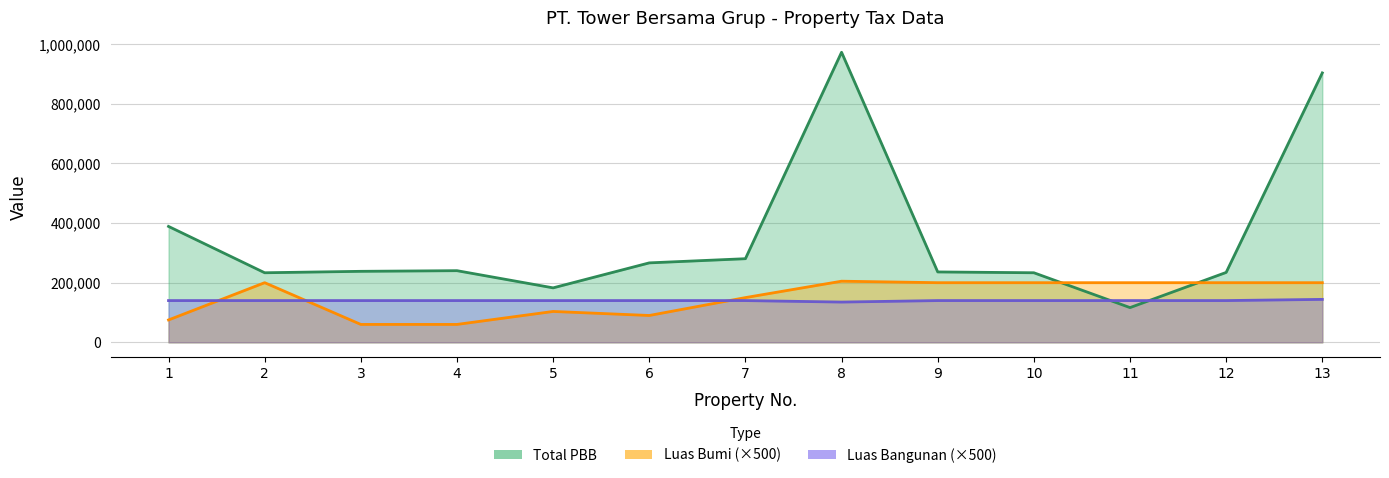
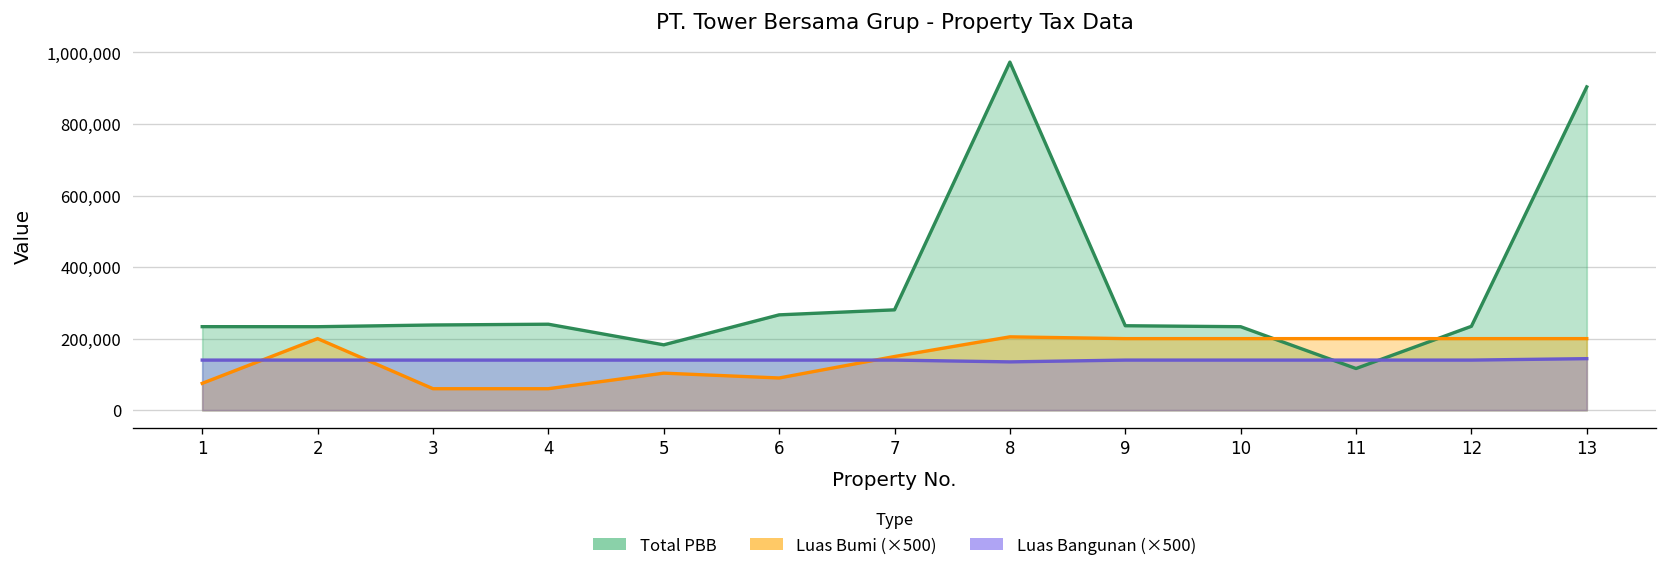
Total PBB, 1: 390,000 -> 230,000
